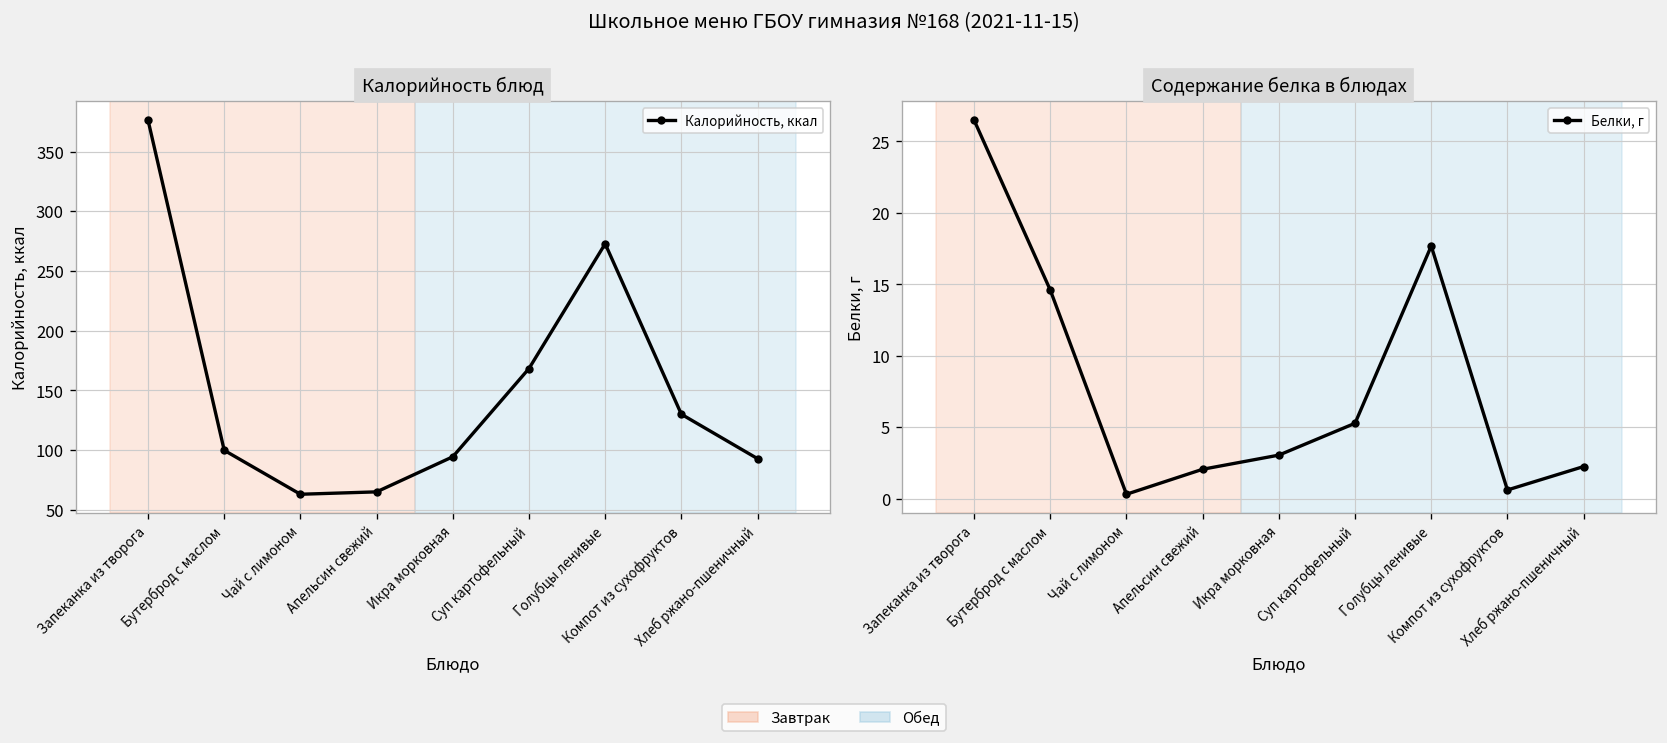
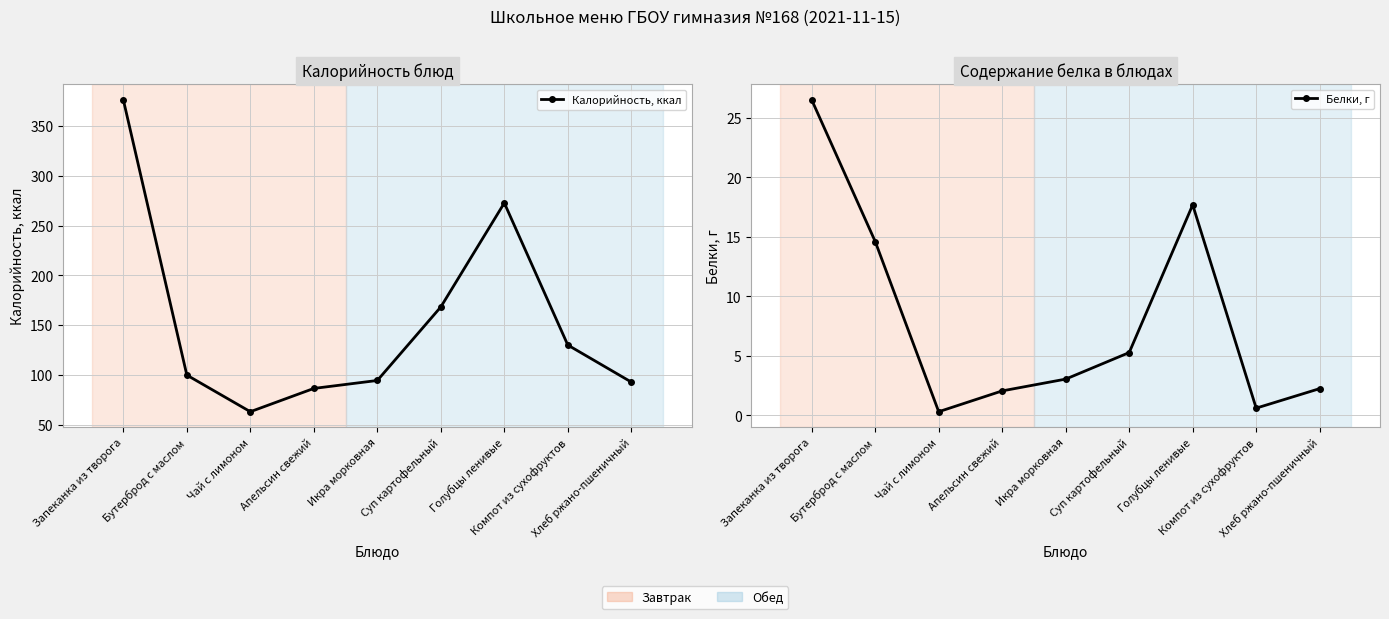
Калорийность блюд, Апельсин свежий: 70 -> 90
